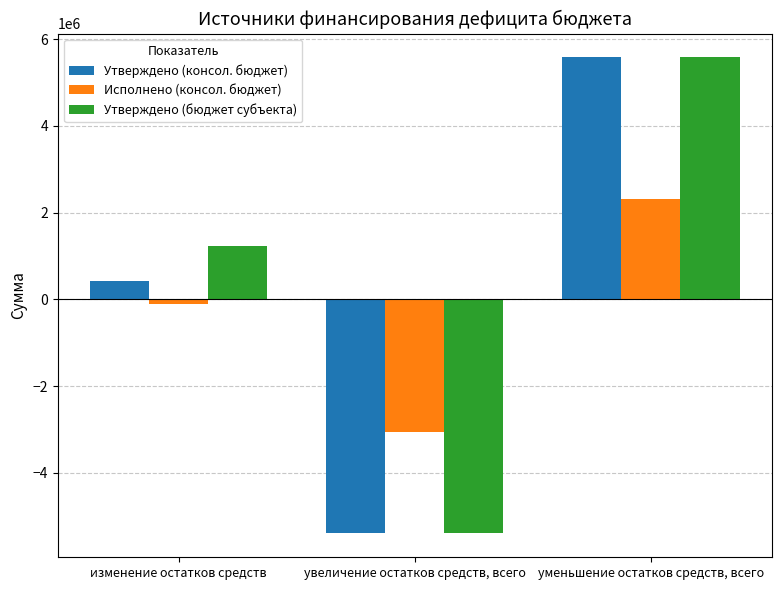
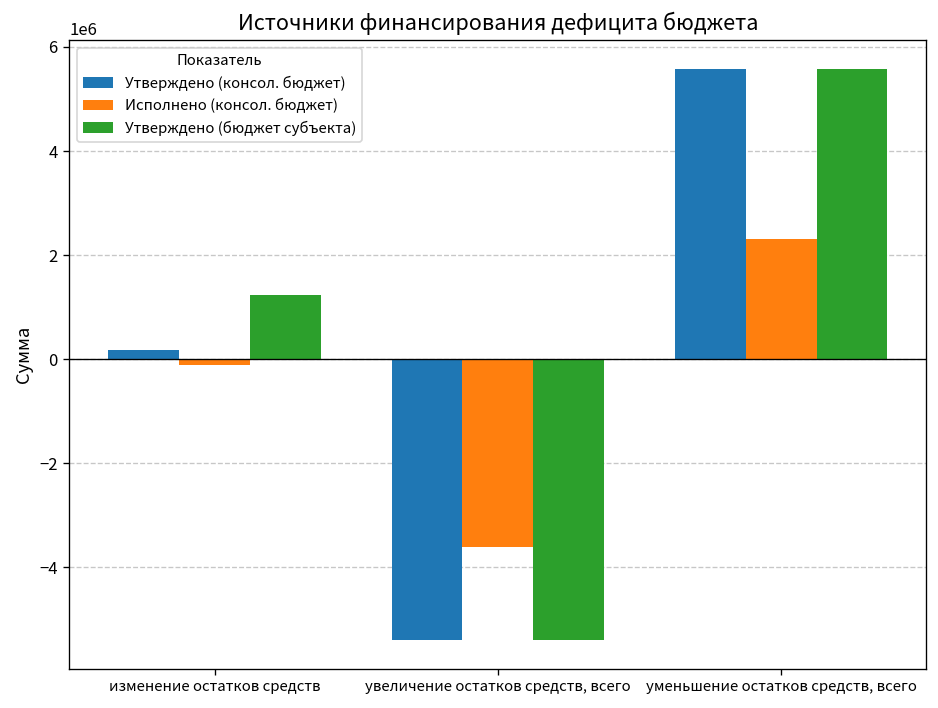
Утверждено (консол. бюджет), изменение остатков средств: 400000 -> 200000
Исполнено (консол. бюджет), увеличение остатков средств, всего: -3100000 -> -3600000
